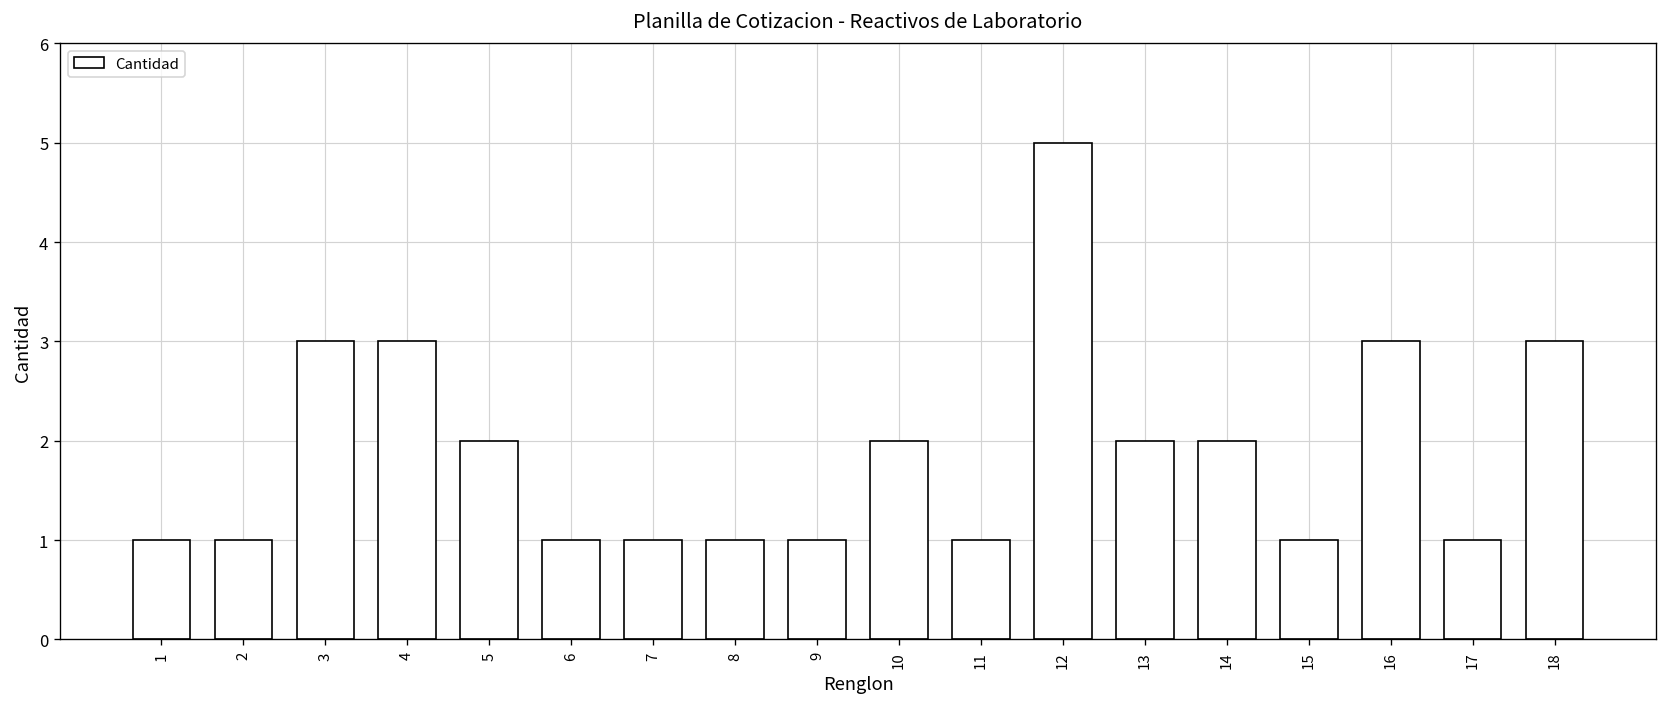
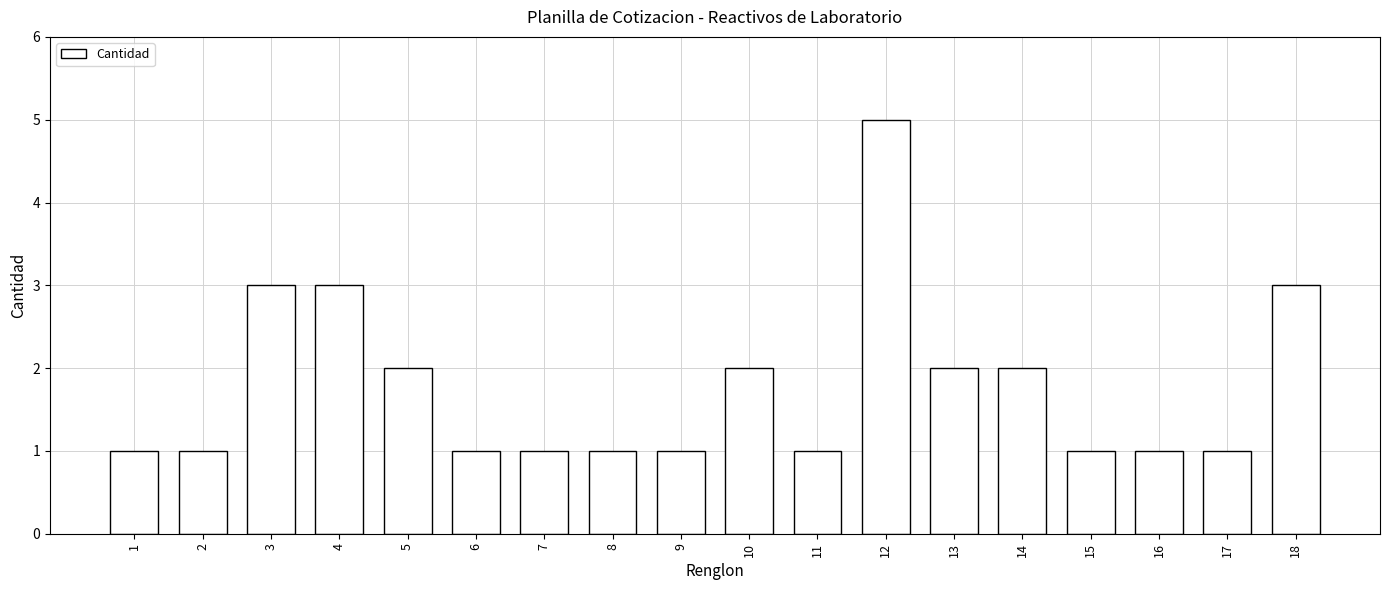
16: 3 -> 1
